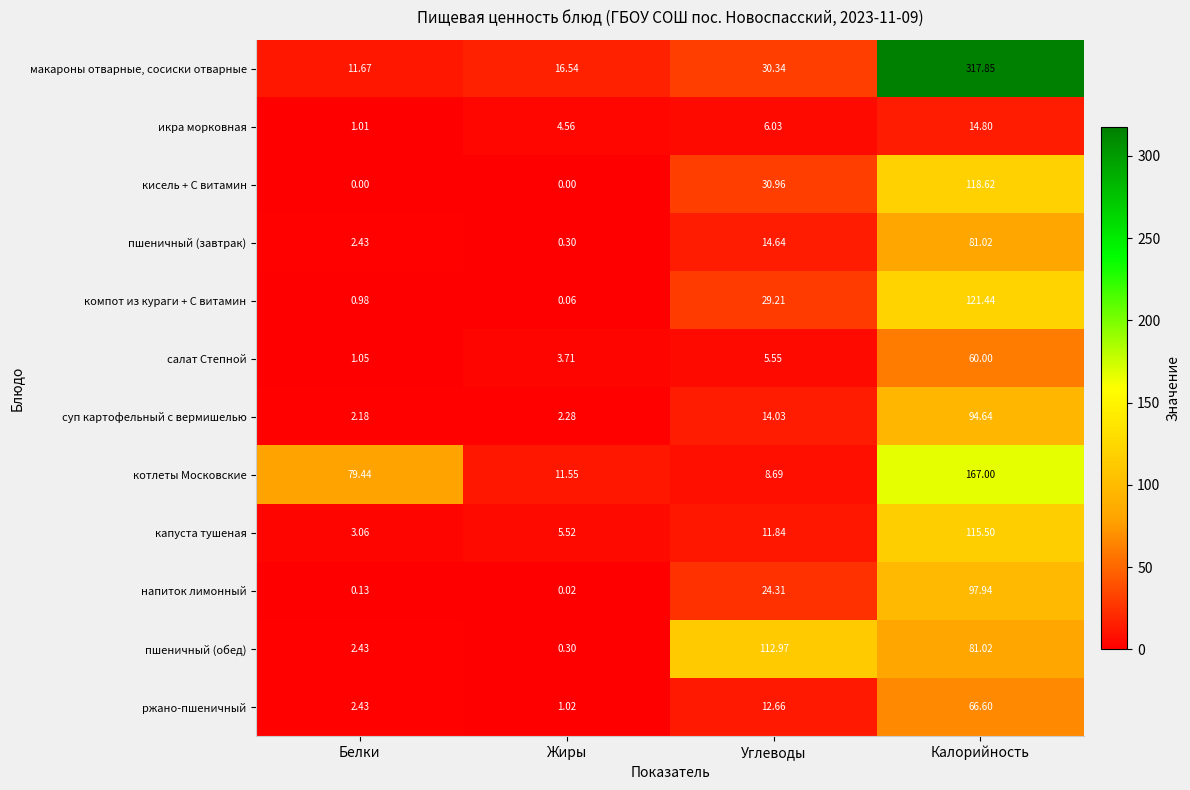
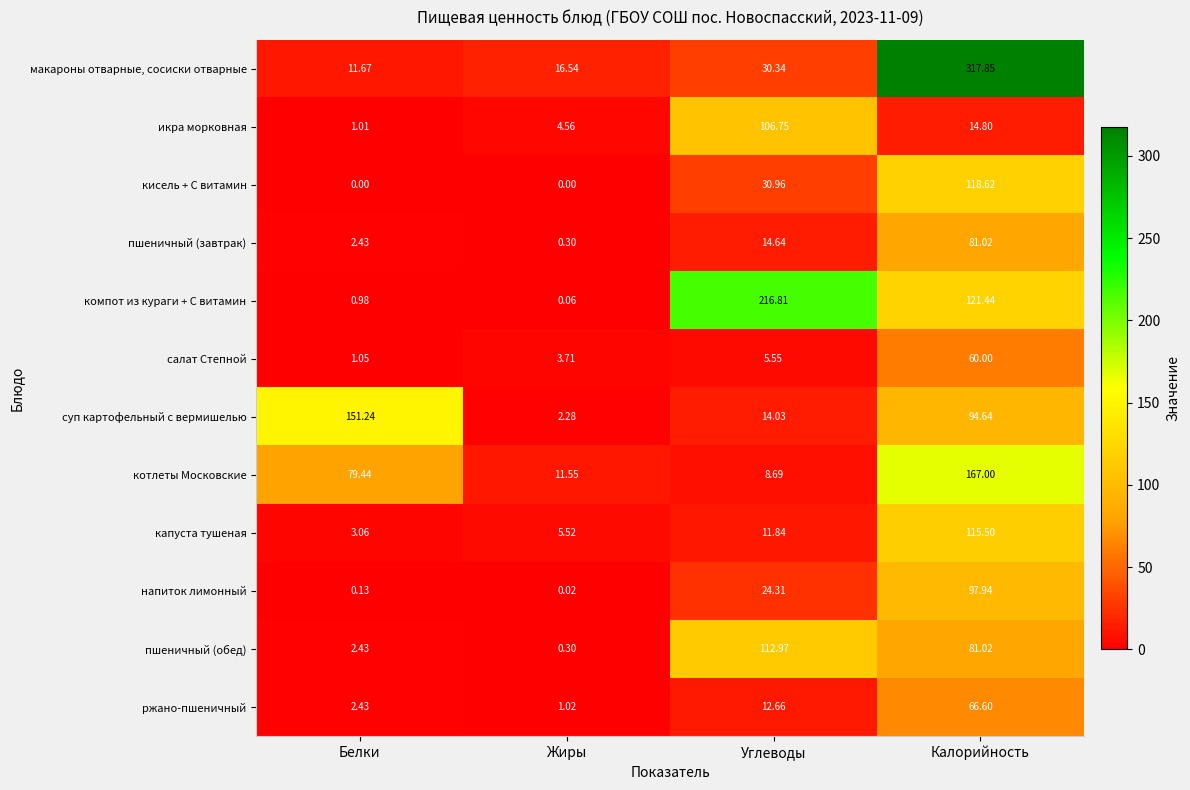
икра морковная, Углеводы: 6.03 -> 106.75
компот из кураги + С витамин, Углеводы: 29.21 -> 216.81
суп картофельный с вермишелью, Белки: 2.18 -> 151.24
